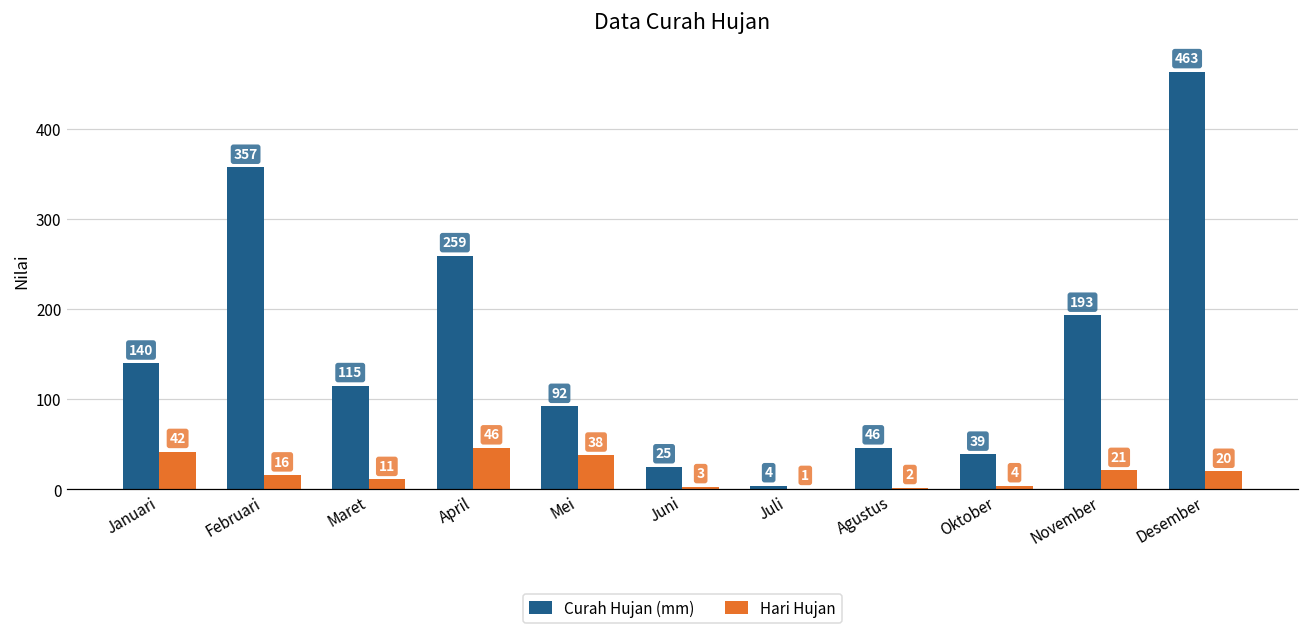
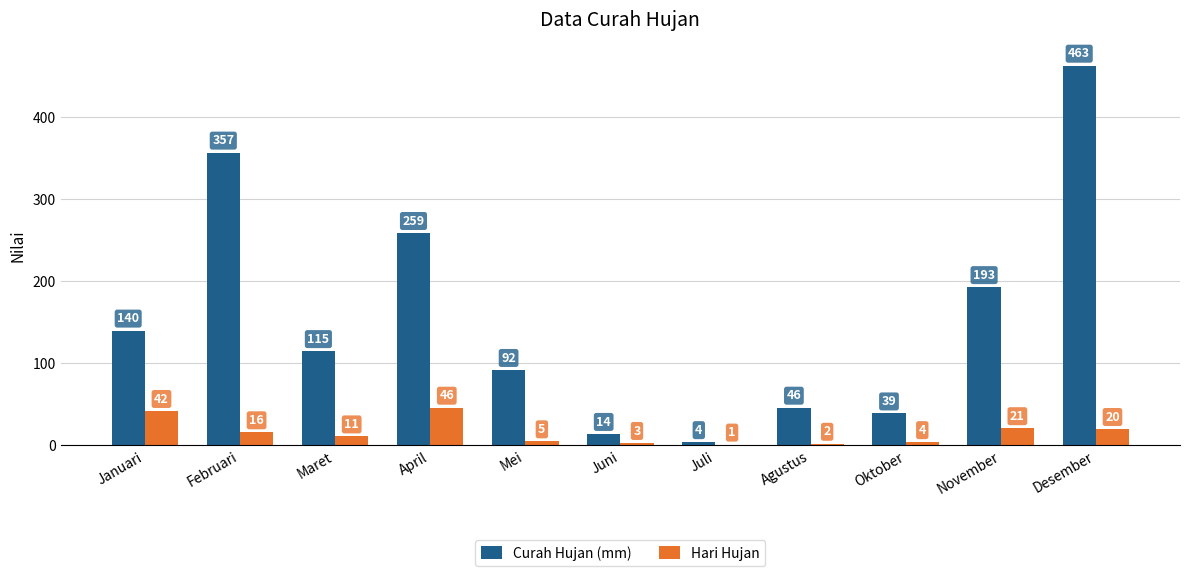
Hari Hujan, Mei: 38 -> 5
Curah Hujan (mm), Juni: 25 -> 14
